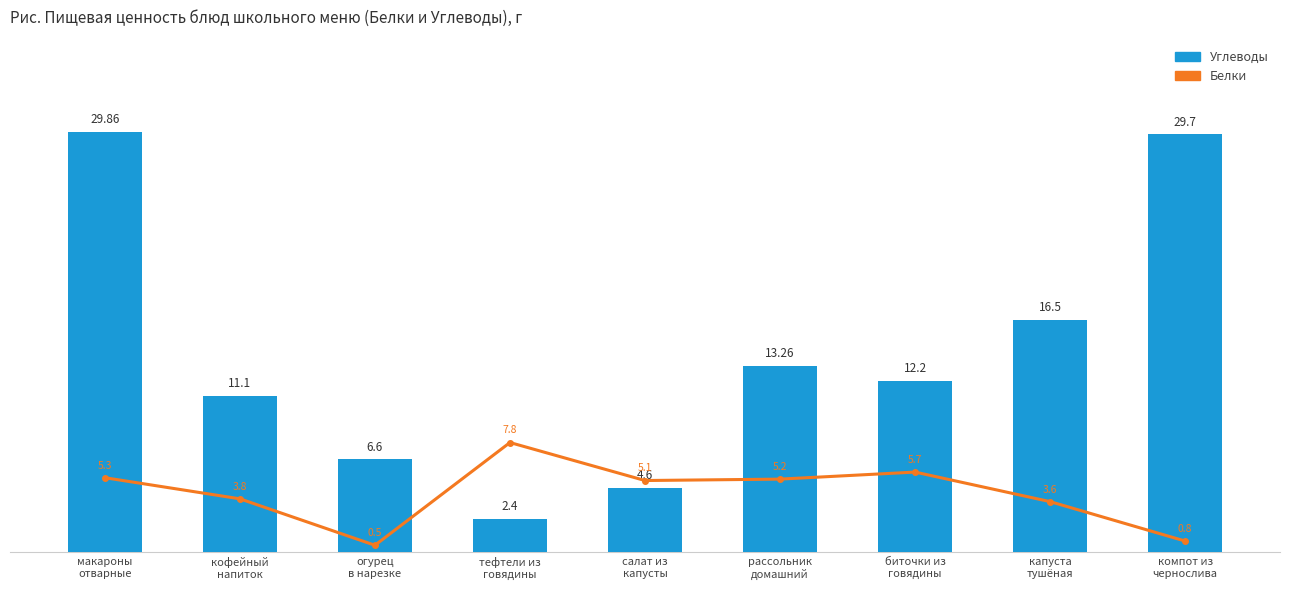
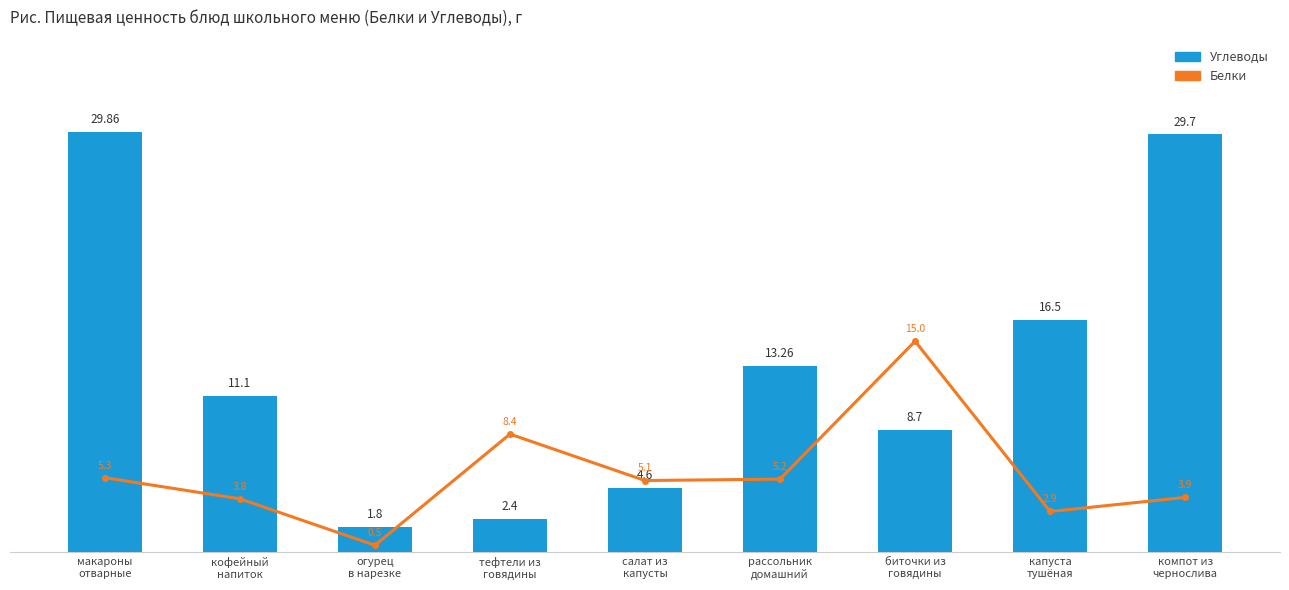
Углеводы, огурец в нарезке: 6.6 -> 1.8
Белки, тефтели из говядины: 7.8 -> 8.4
Углеводы, биточки из говядины: 12.2 -> 8.7
Белки, биточки из говядины: 5.7 -> 15.0
Белки, капуста тушёная: 3.6 -> 2.9
Белки, компот из чернослива: 0.8 -> 3.9
